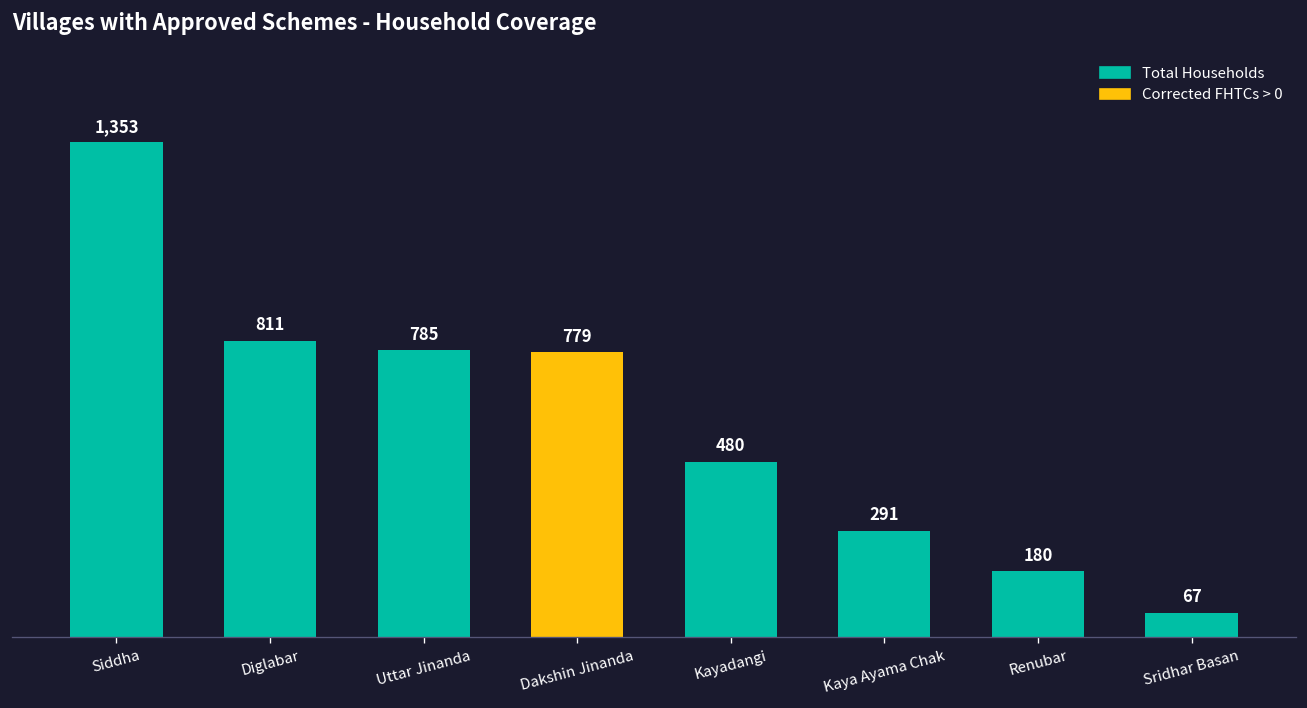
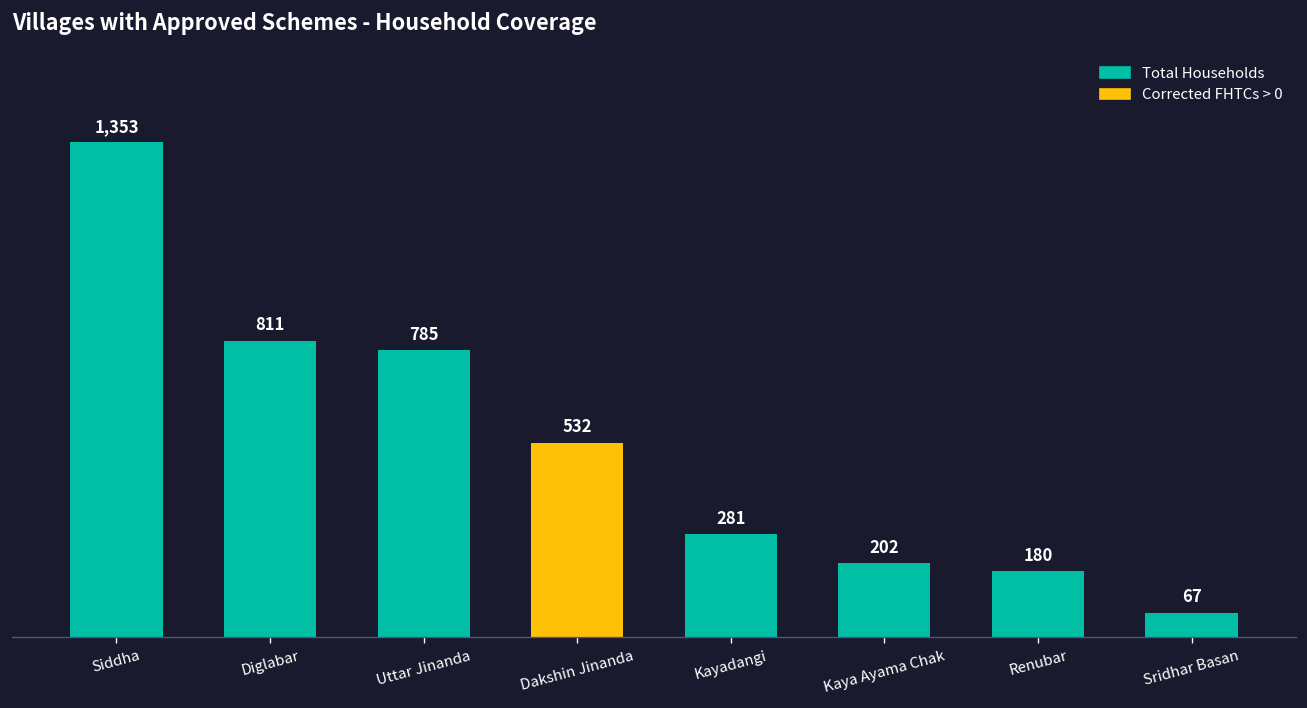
Dakshin Jinanda: 779 -> 532
Kayadangi: 480 -> 281
Kaya Ayama Chak: 291 -> 202
